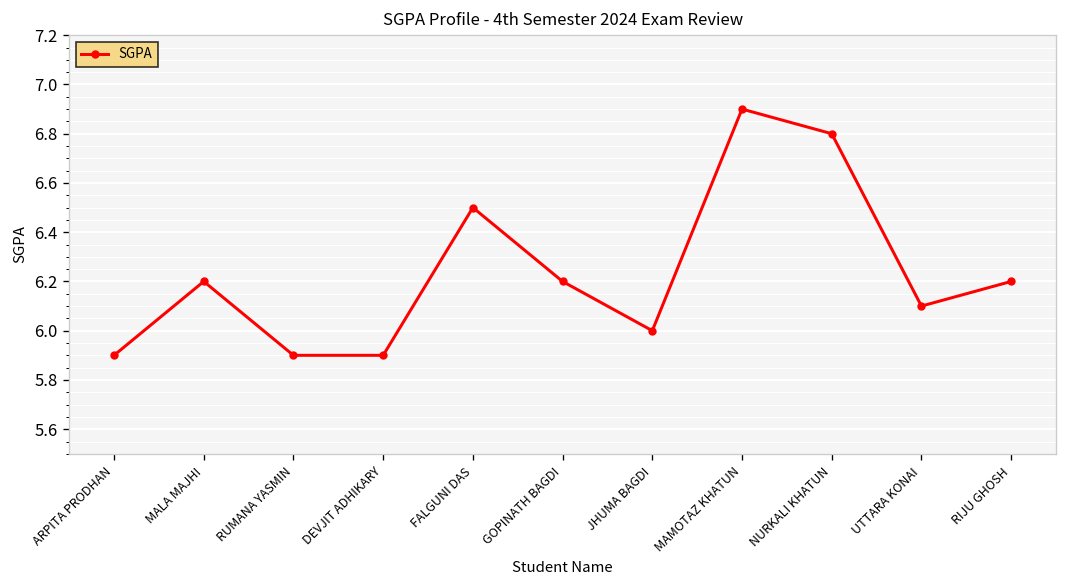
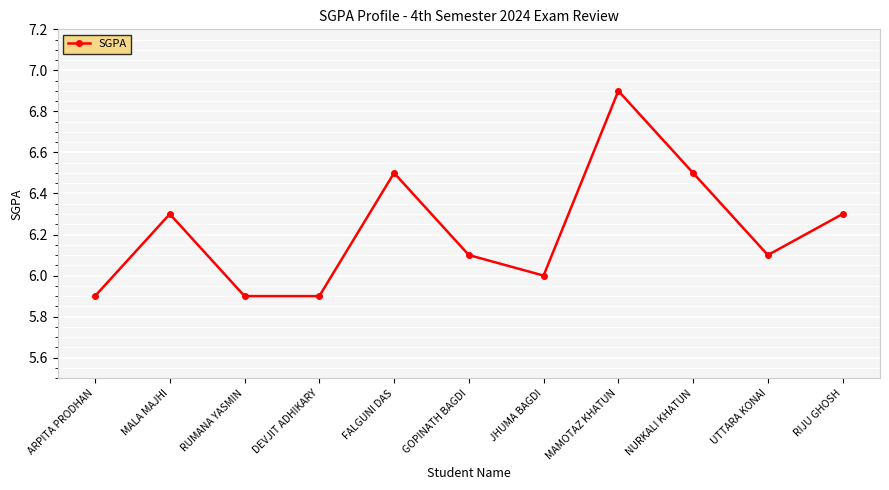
MALA MAJHI: 6.2 -> 6.3
GOPINATH BAGDI: 6.2 -> 6.1
NURKALI KHATUN: 6.8 -> 6.5
RIJU GHOSH: 6.2 -> 6.3
